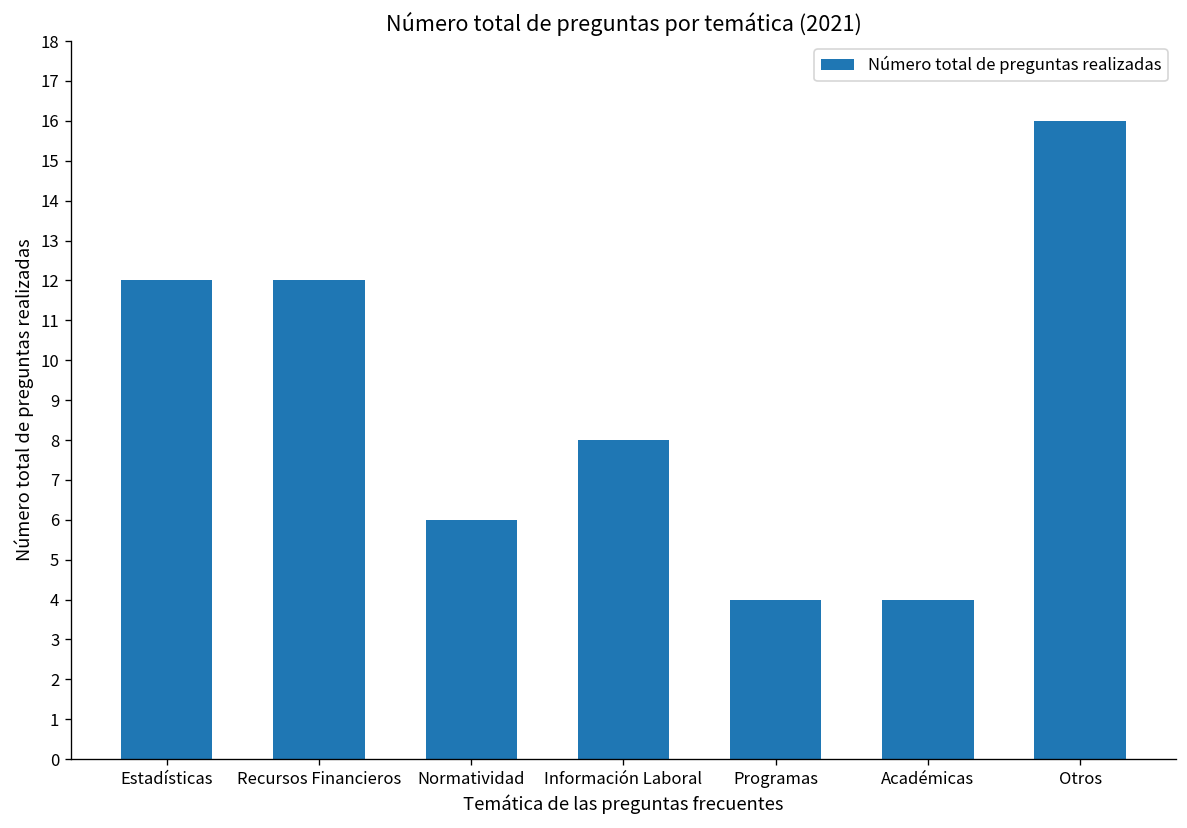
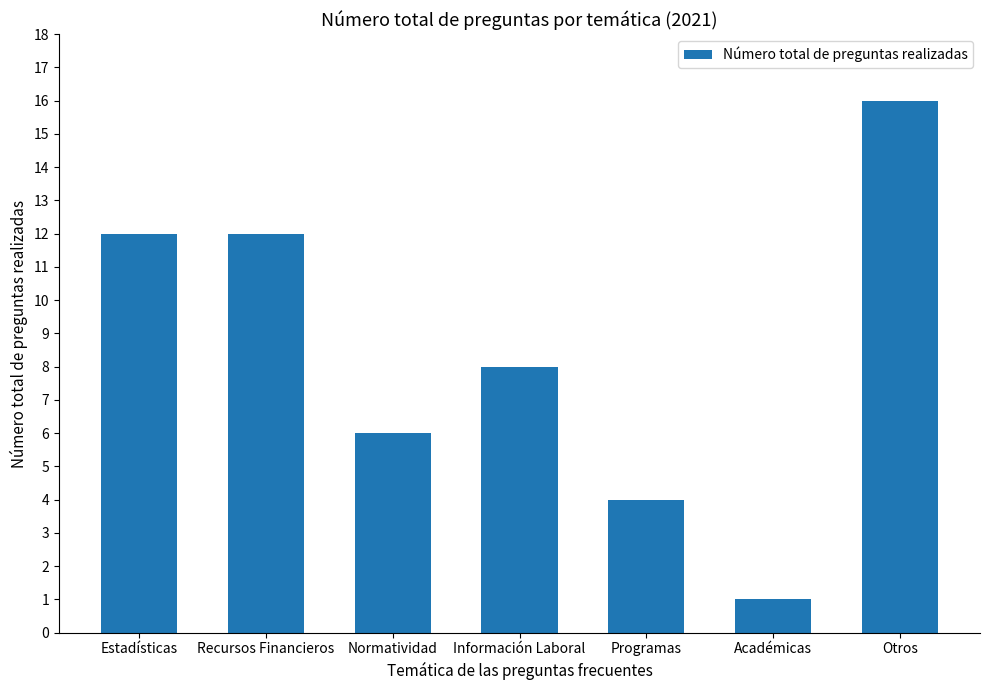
Académicas: 4 -> 1
